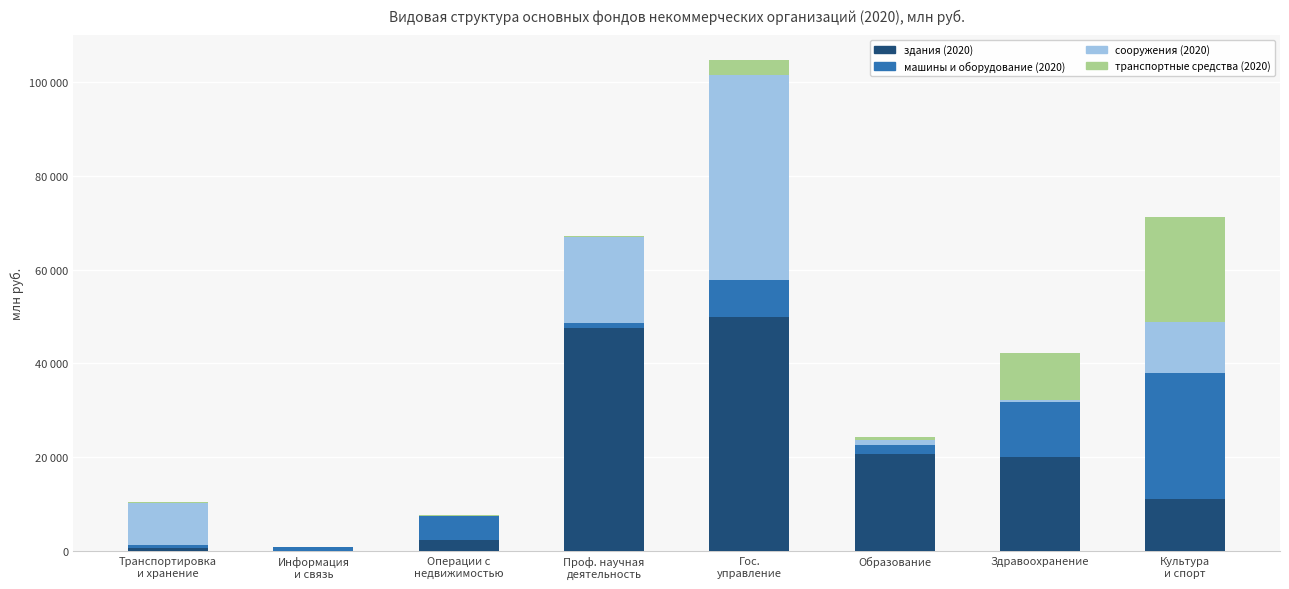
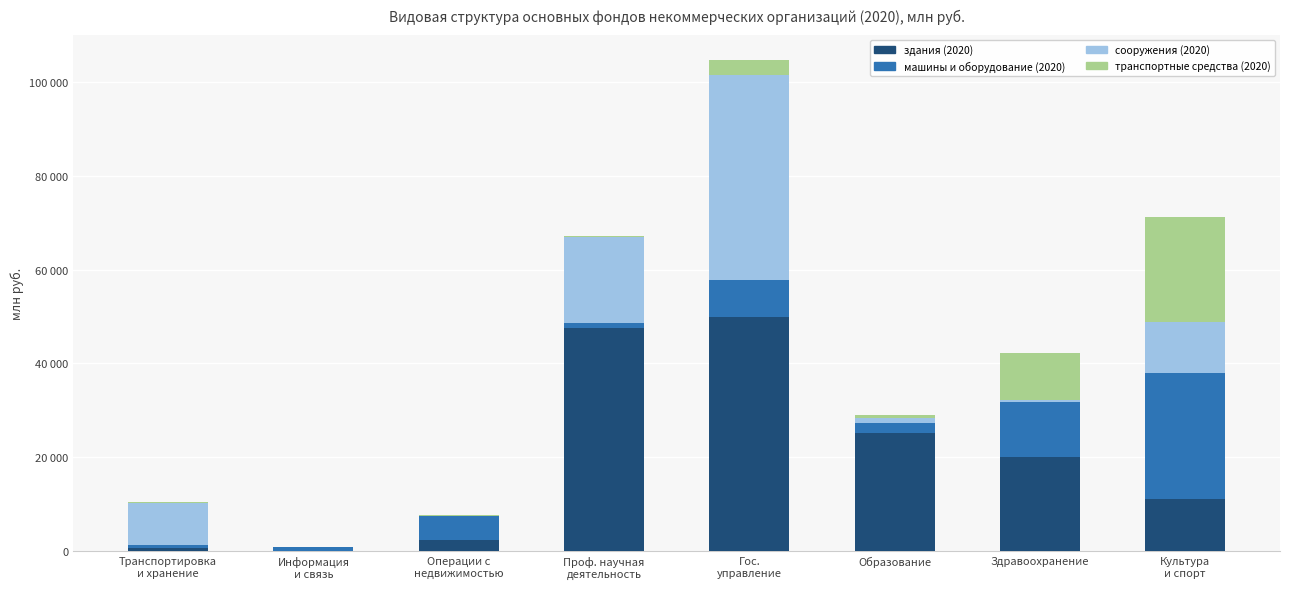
здания (2020), Образование: 21000 -> 25000
